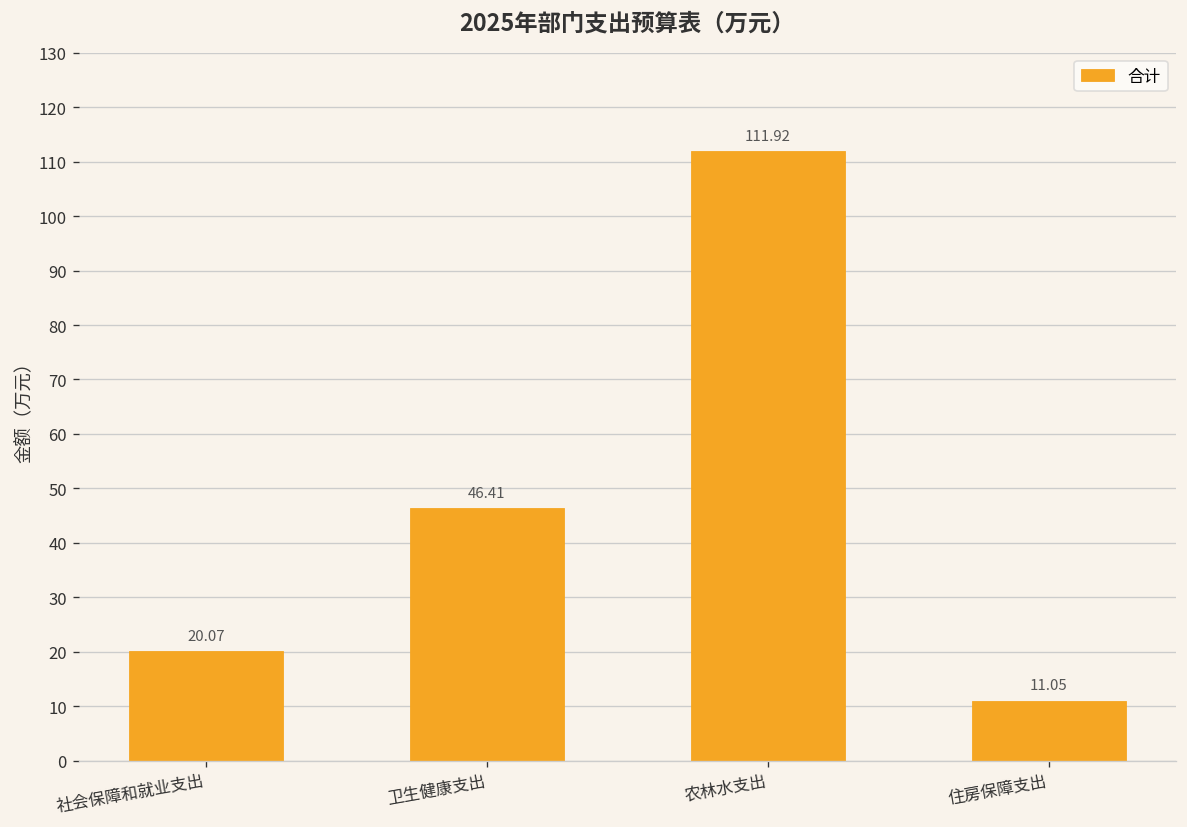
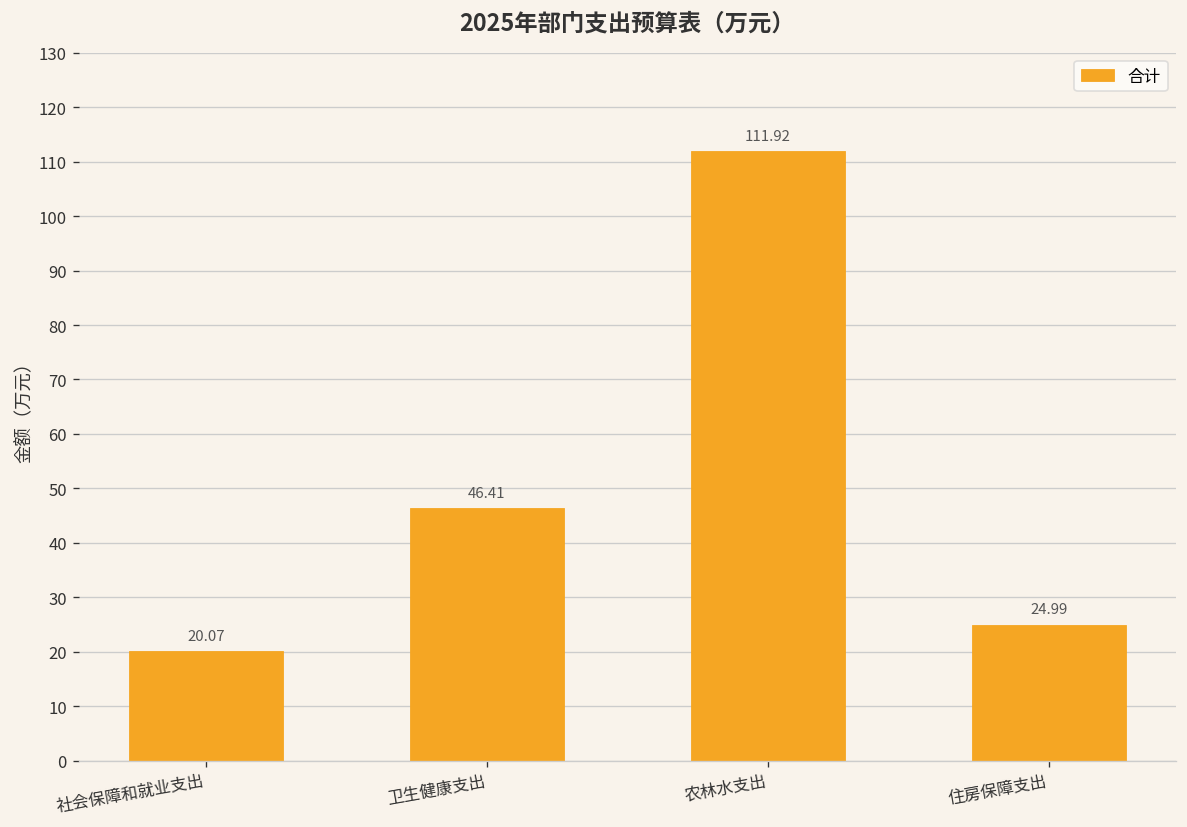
住房保障支出: 11.05 -> 24.99
